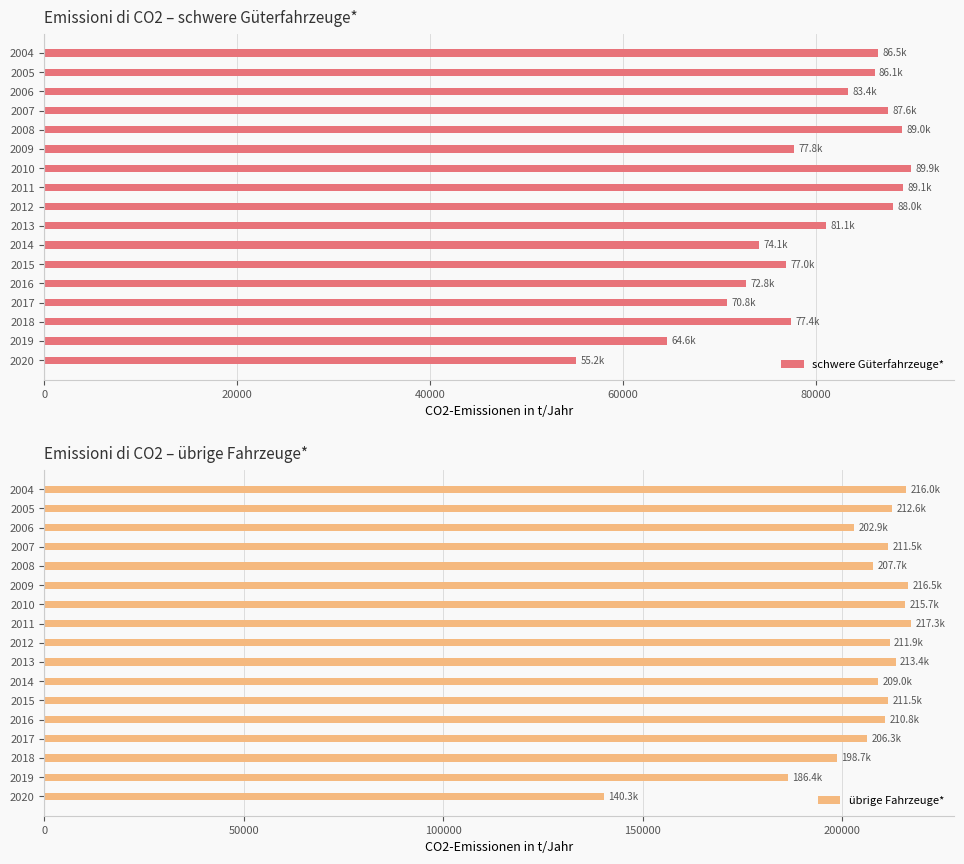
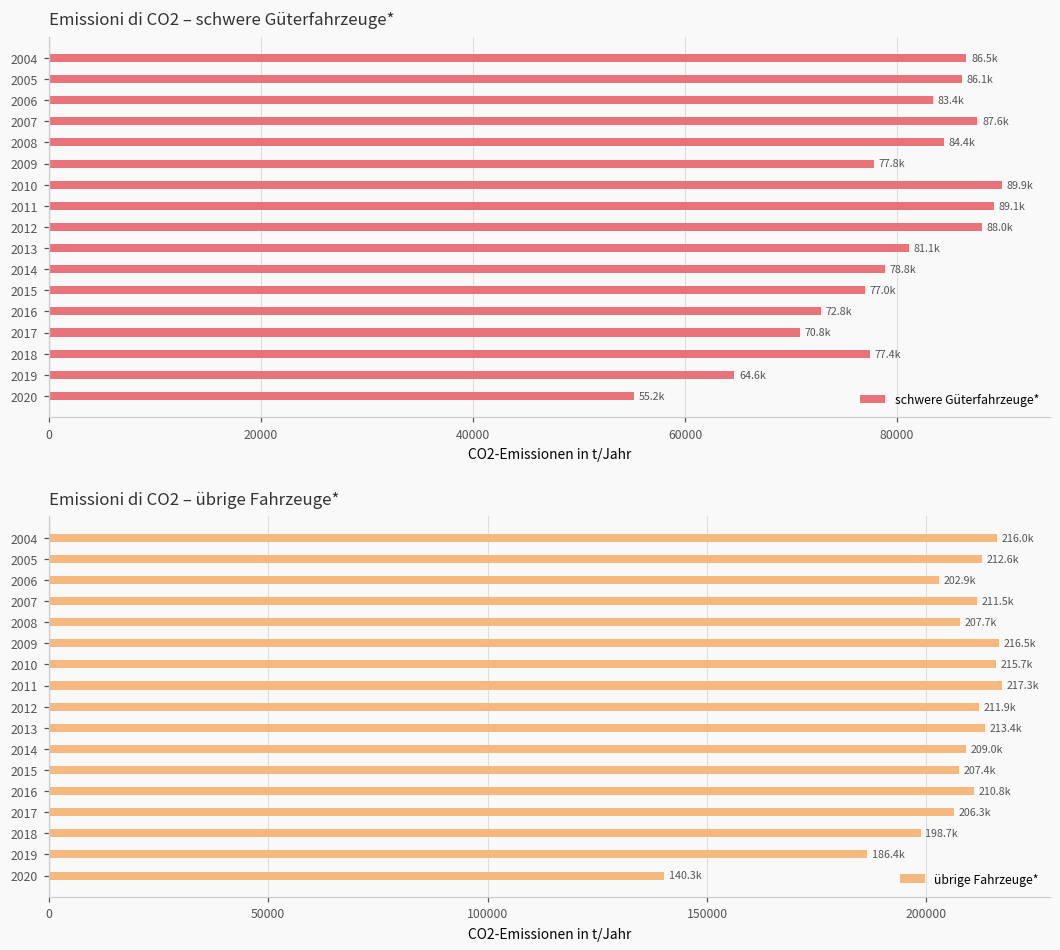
Emissioni di CO2 – schwere Güterfahrzeuge*, 2008: 89.0k -> 84.4k
Emissioni di CO2 – schwere Güterfahrzeuge*, 2014: 74.1k -> 78.8k
Emissioni di CO2 – übrige Fahrzeuge*, 2015: 211.5k -> 207.4k
